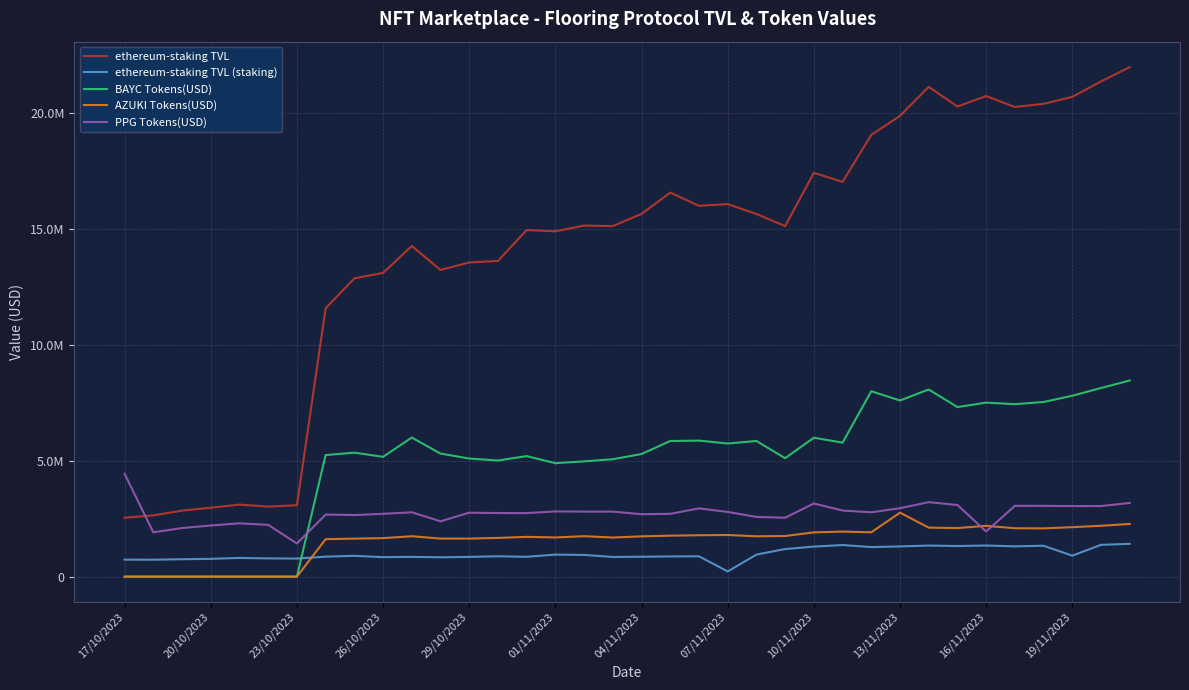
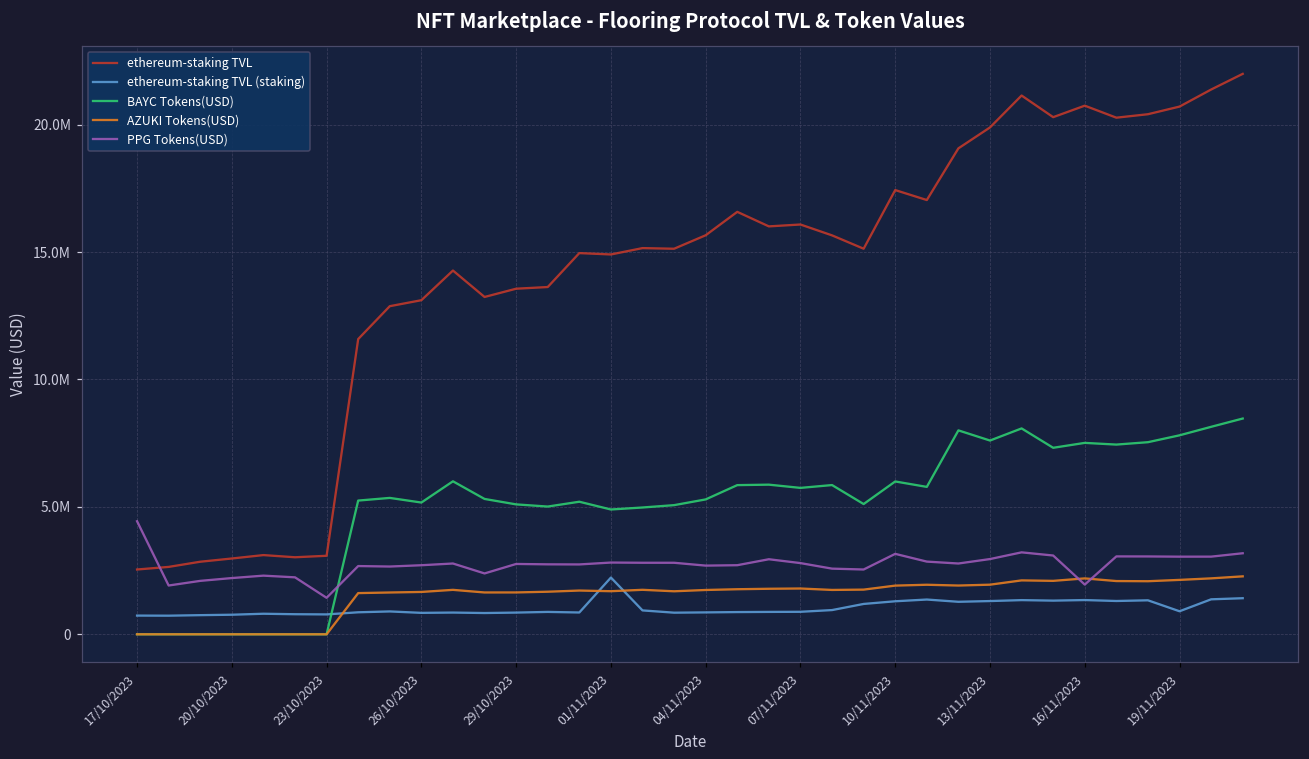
ethereum-staking TVL (staking), 01/11/2023: 1000000 -> 2200000
ethereum-staking TVL (staking), 07/11/2023: 200000 -> 900000
AZUKI Tokens(USD), 13/11/2023: 2800000 -> 1900000
